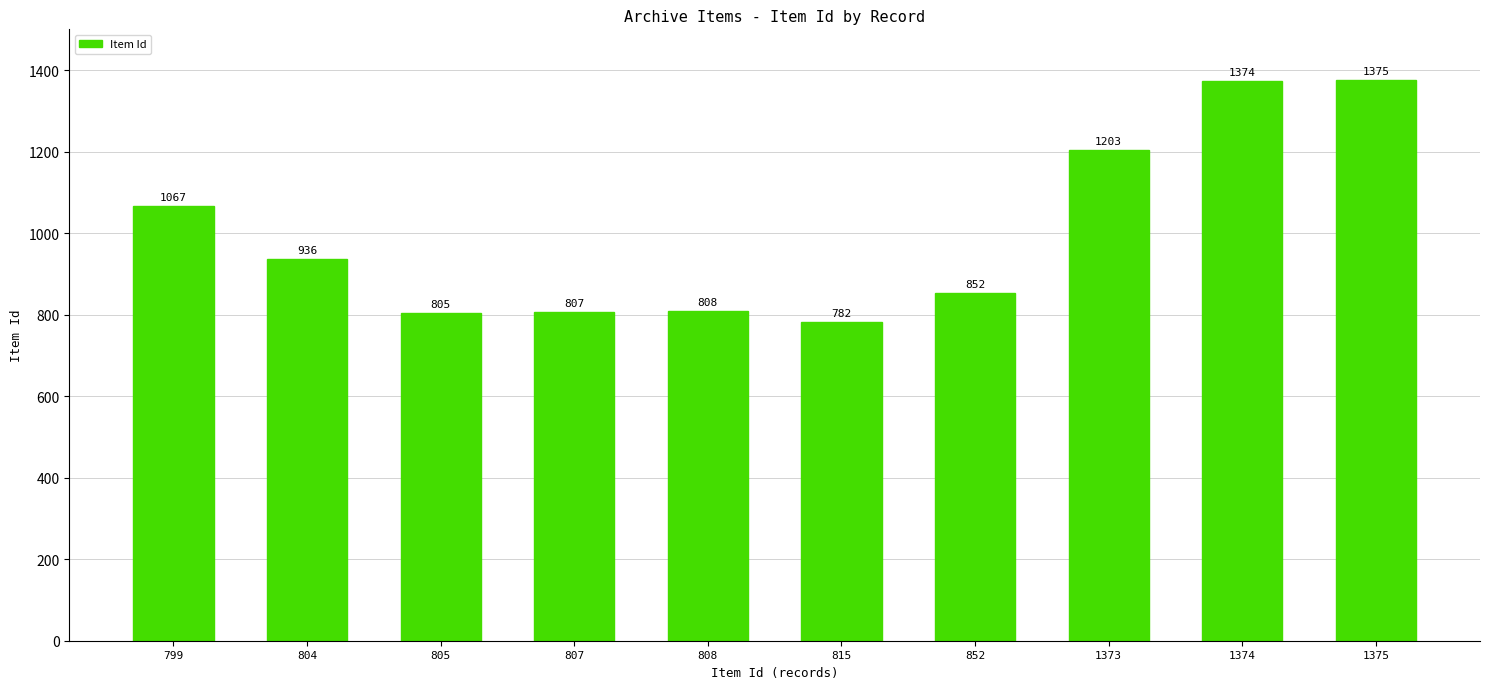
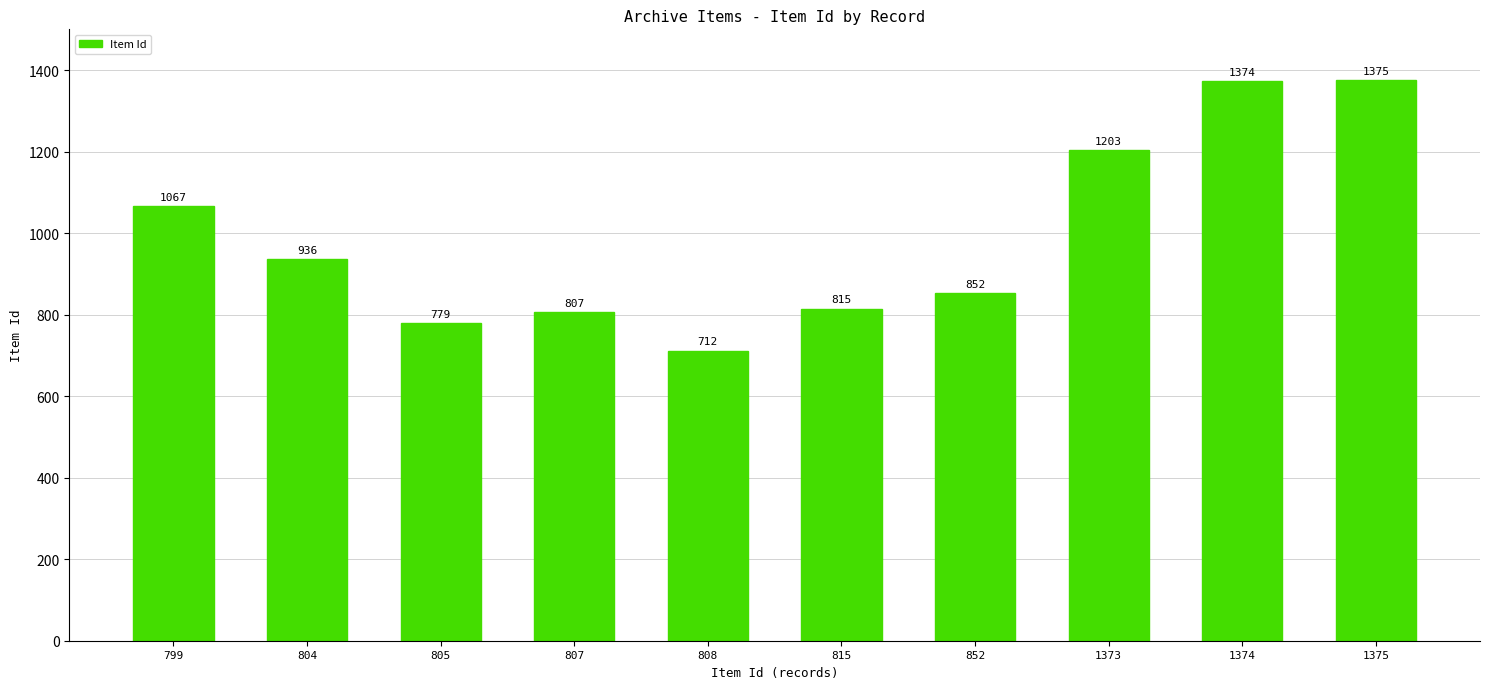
805: 805 -> 779
808: 808 -> 712
815: 782 -> 815
